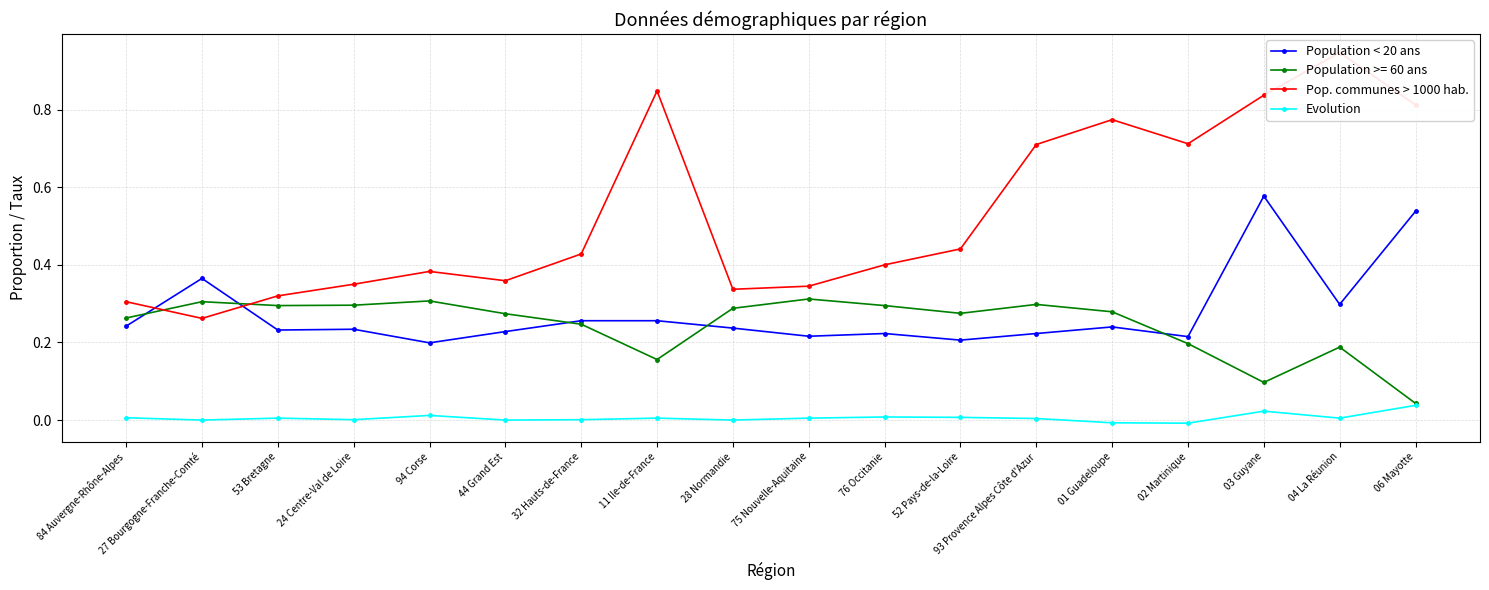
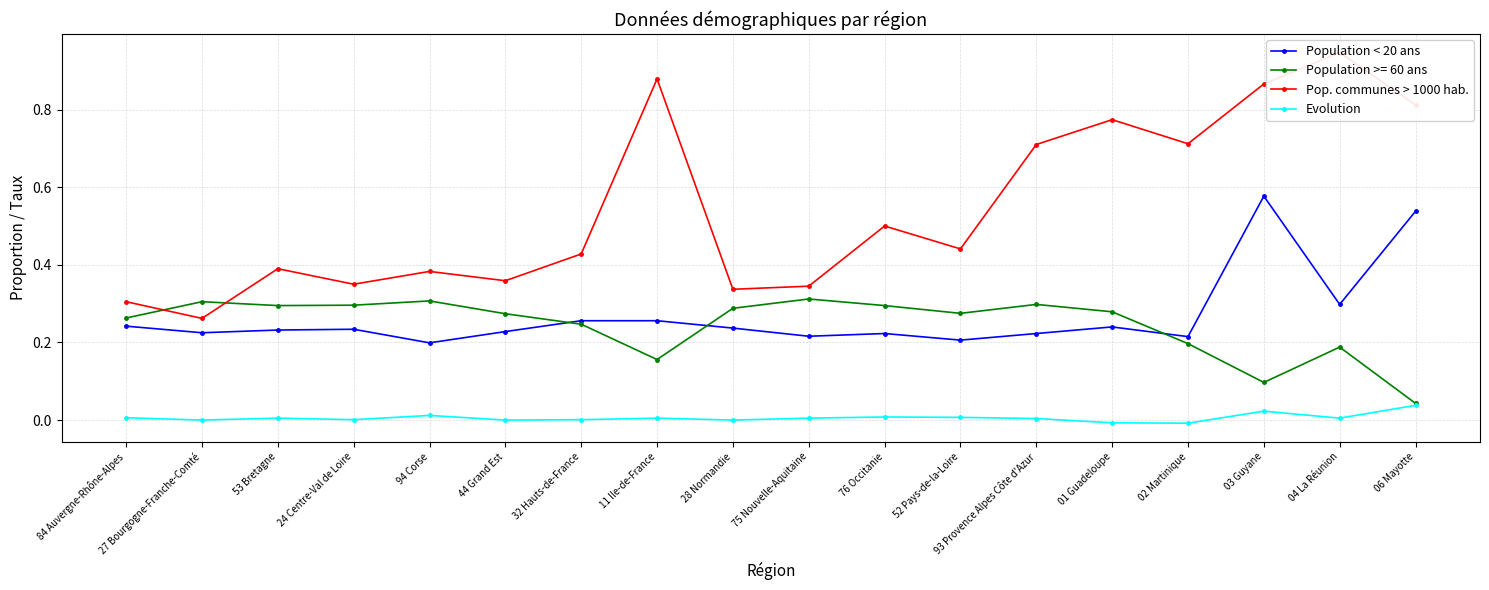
Population < 20 ans, 27 Bourgogne-Franche-Comté: 0.37 -> 0.23
Pop. communes > 1000 hab., 53 Bretagne: 0.32 -> 0.39
Pop. communes > 1000 hab., 11 Ile-de-France: 0.85 -> 0.88
Pop. communes > 1000 hab., 76 Occitanie: 0.4 -> 0.5
Pop. communes > 1000 hab., 03 Guyane: 0.84 -> 0.87
